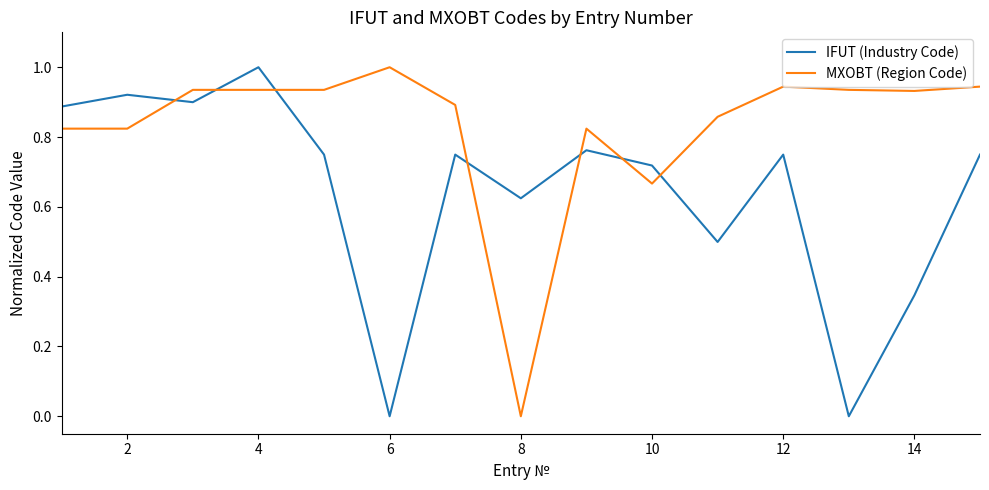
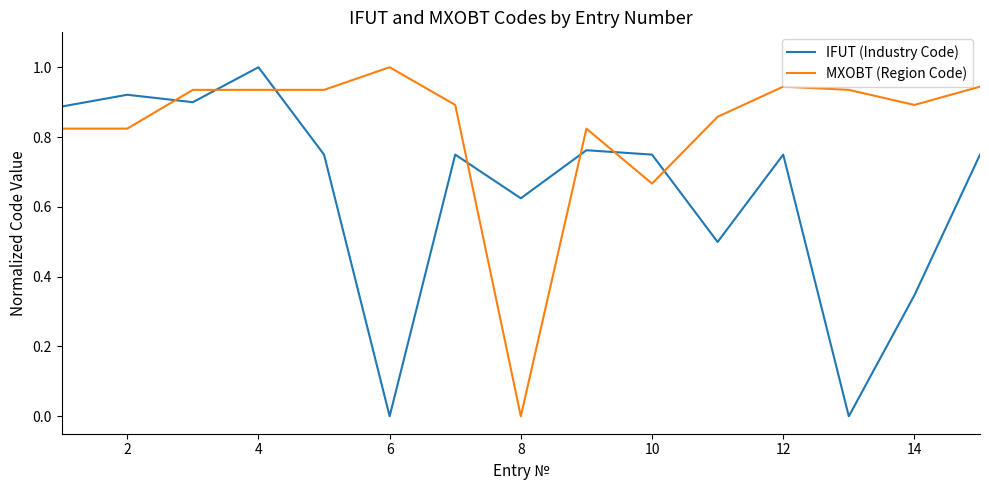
IFUT (Industry Code), 10: 0.72 -> 0.75
MXOBT (Region Code), 14: 0.93 -> 0.89
